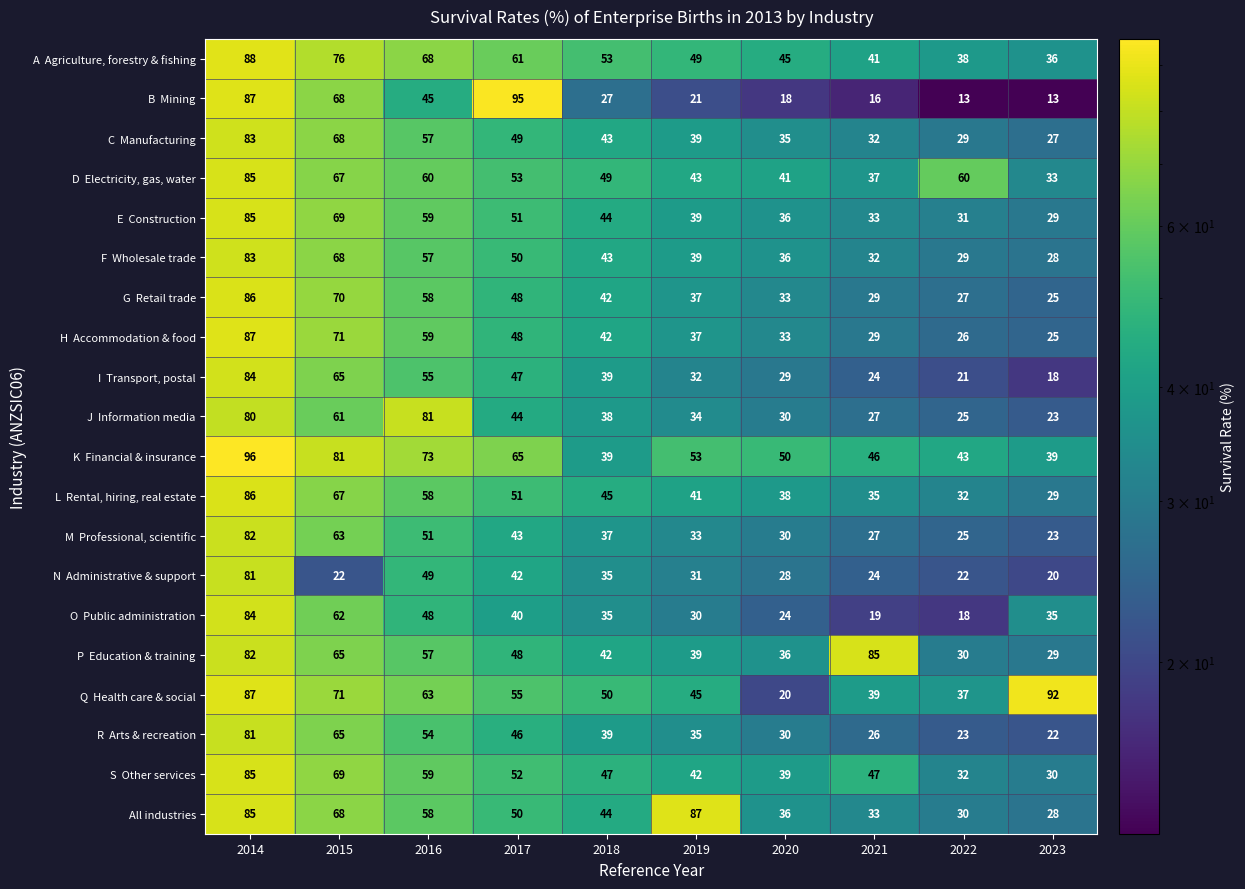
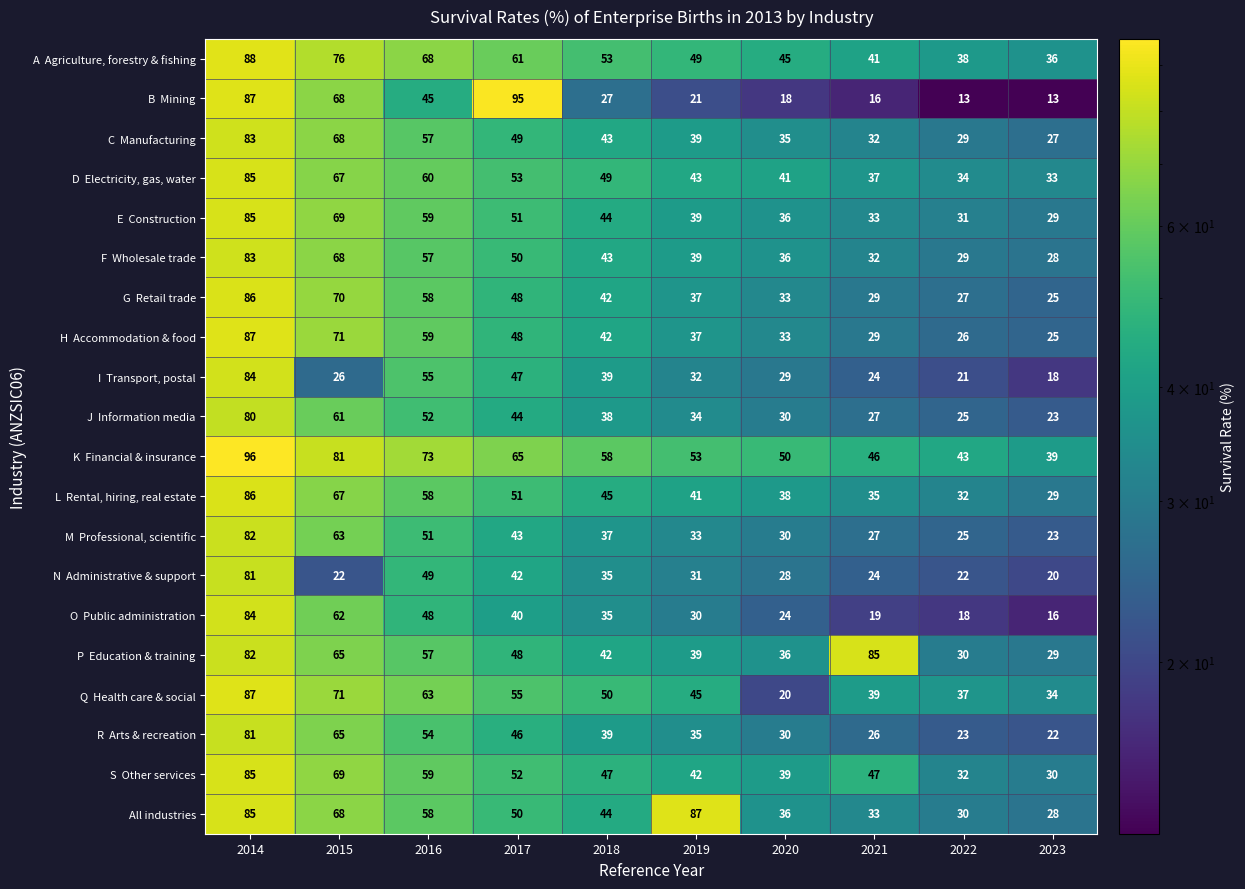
D Electricity, gas, water, 2022: 60 -> 34
I Transport, postal, 2015: 65 -> 26
J Information media, 2016: 81 -> 52
K Financial & insurance, 2018: 39 -> 58
O Public administration, 2023: 35 -> 16
Q Health care & social, 2023: 92 -> 34
